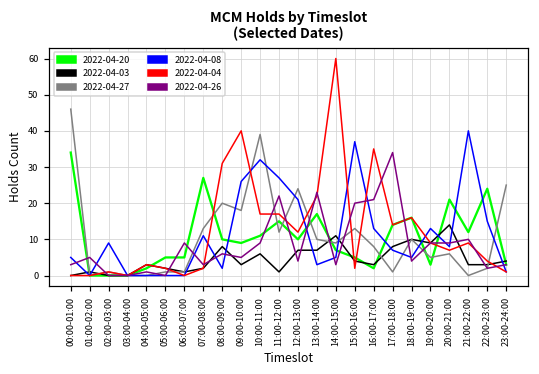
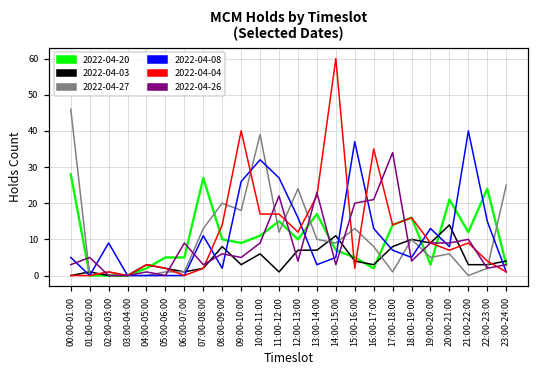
2022-04-20, 00:00-01:00: 34 -> 28
2022-04-04, 08:00-09:00: 31 -> 14
2022-04-08, 12:00-13:00: 21 -> 16
